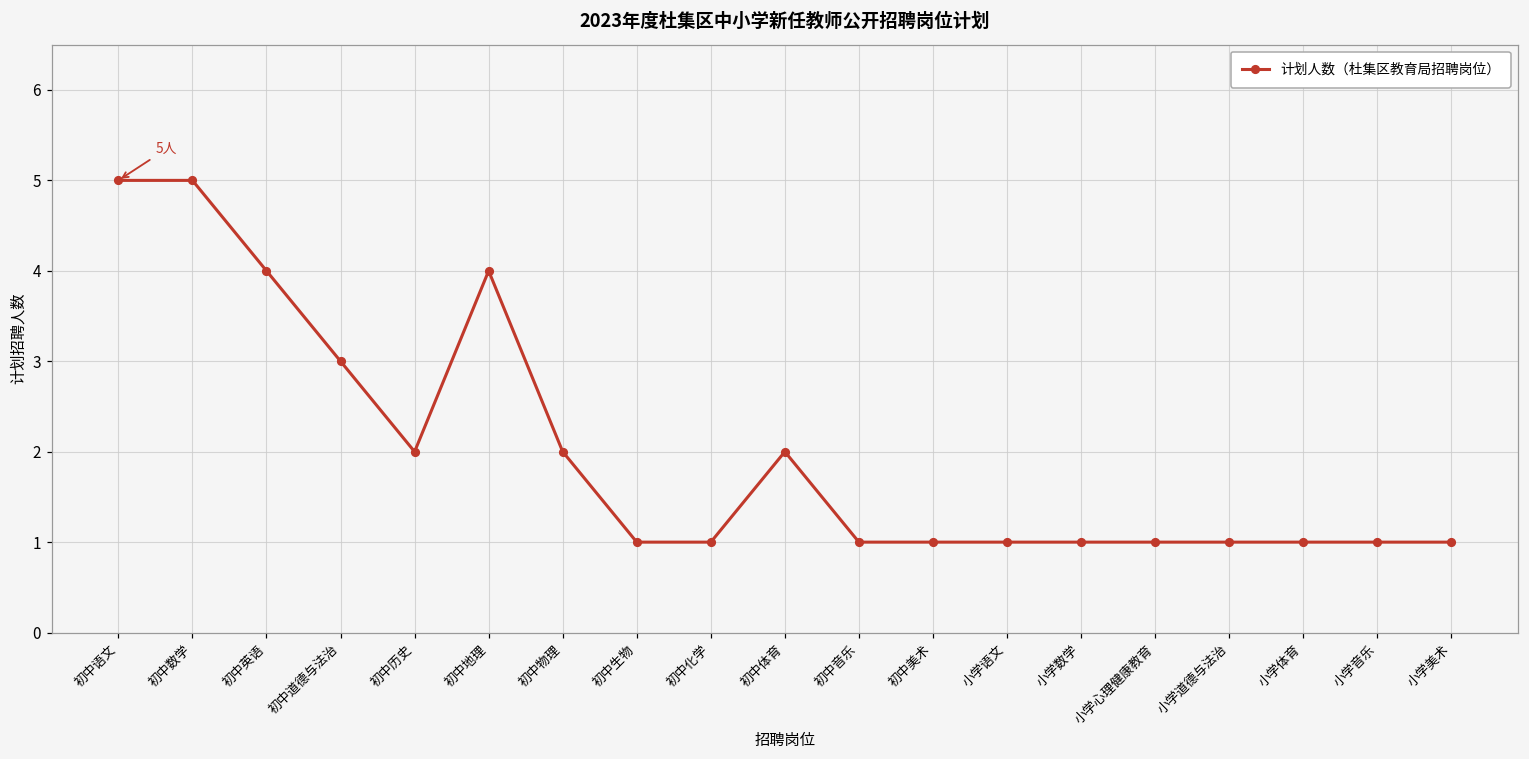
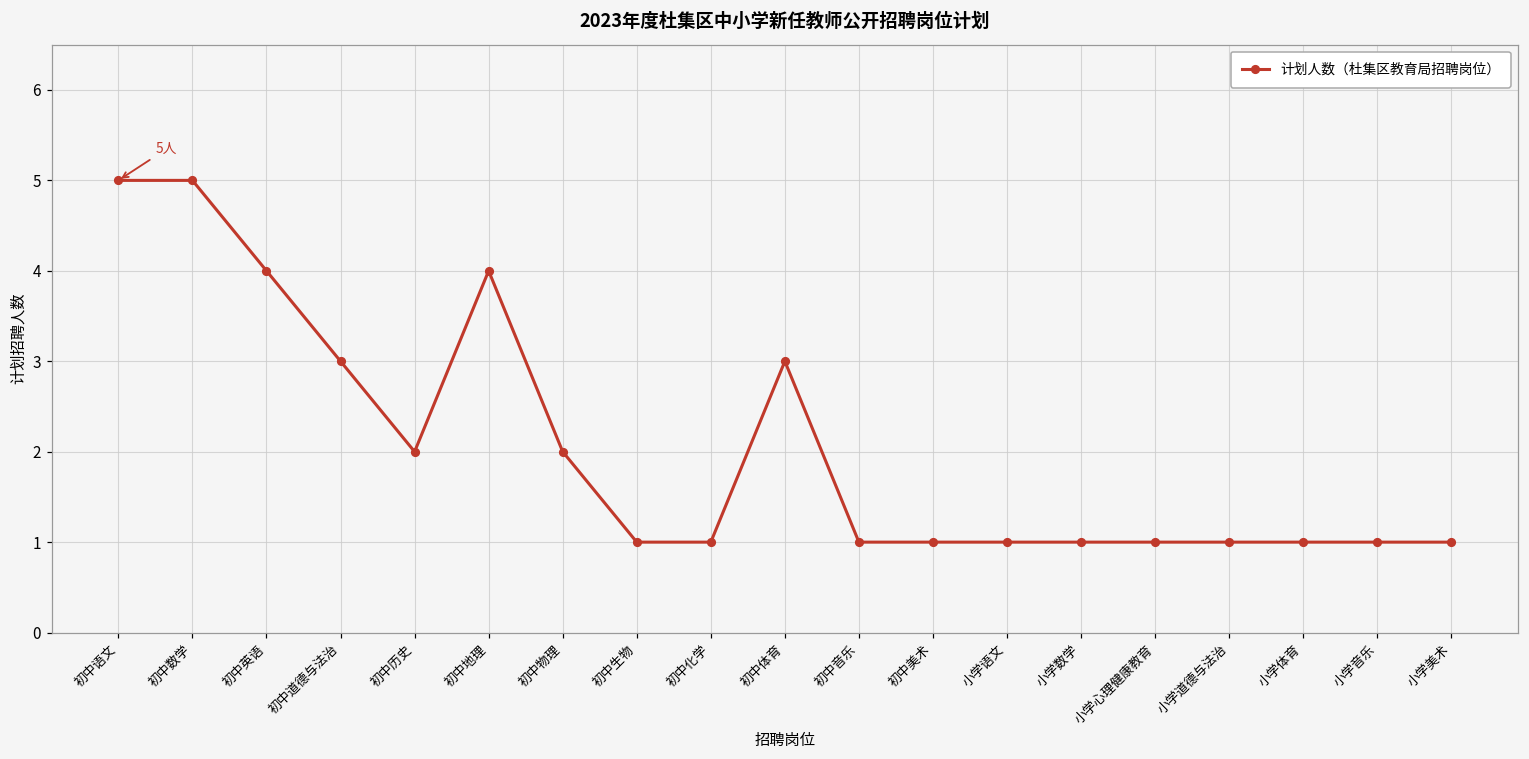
初中体育: 2 -> 3
